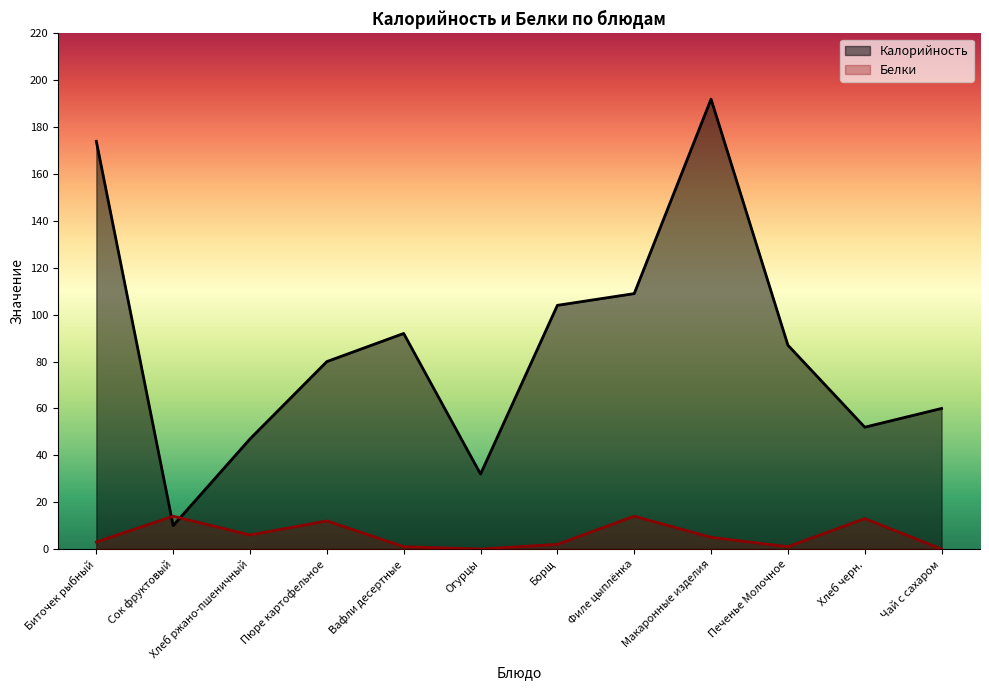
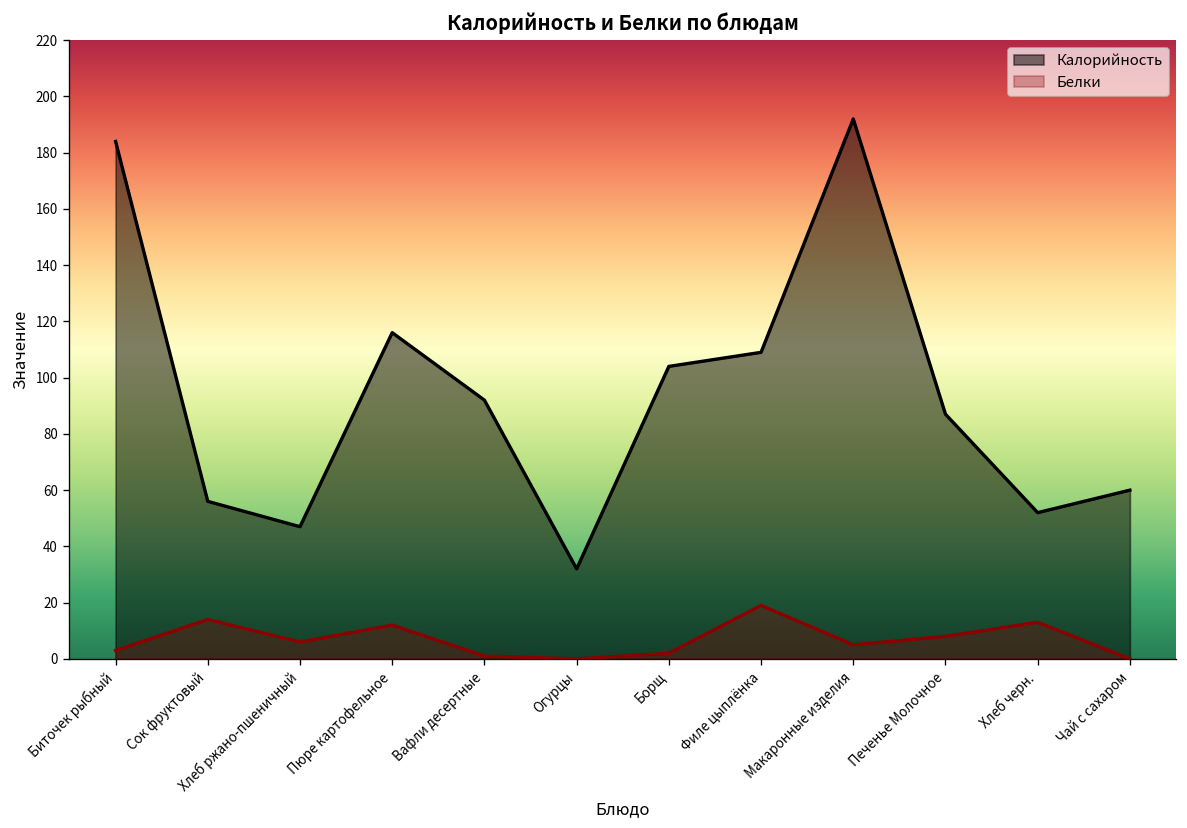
Калорийность, Биточек рыбный: 174 -> 184
Калорийность, Сок фруктовый: 10 -> 56
Калорийность, Пюре картофельное: 80 -> 116
Белки, Филе цыплёнка: 14 -> 19
Белки, Печенье Молочное: 1 -> 8
